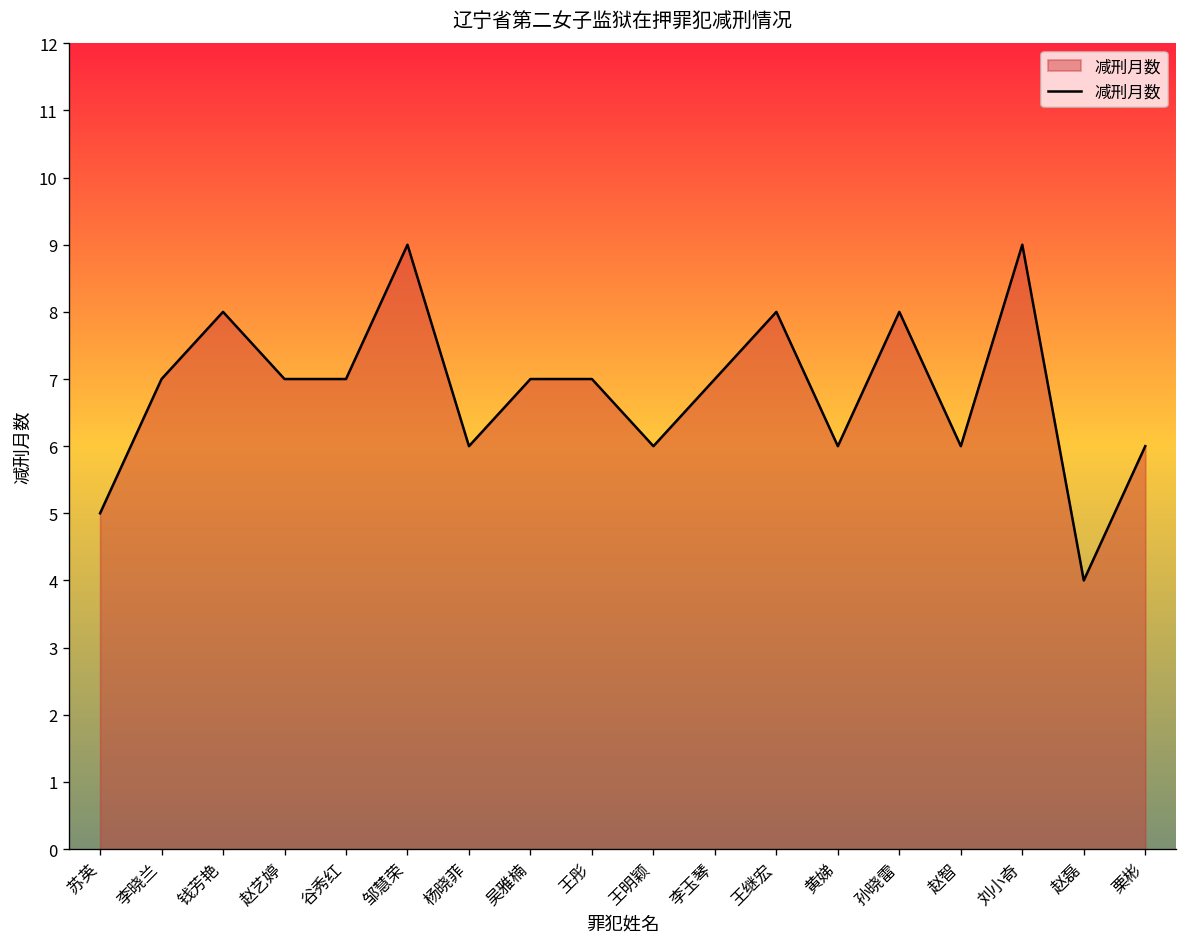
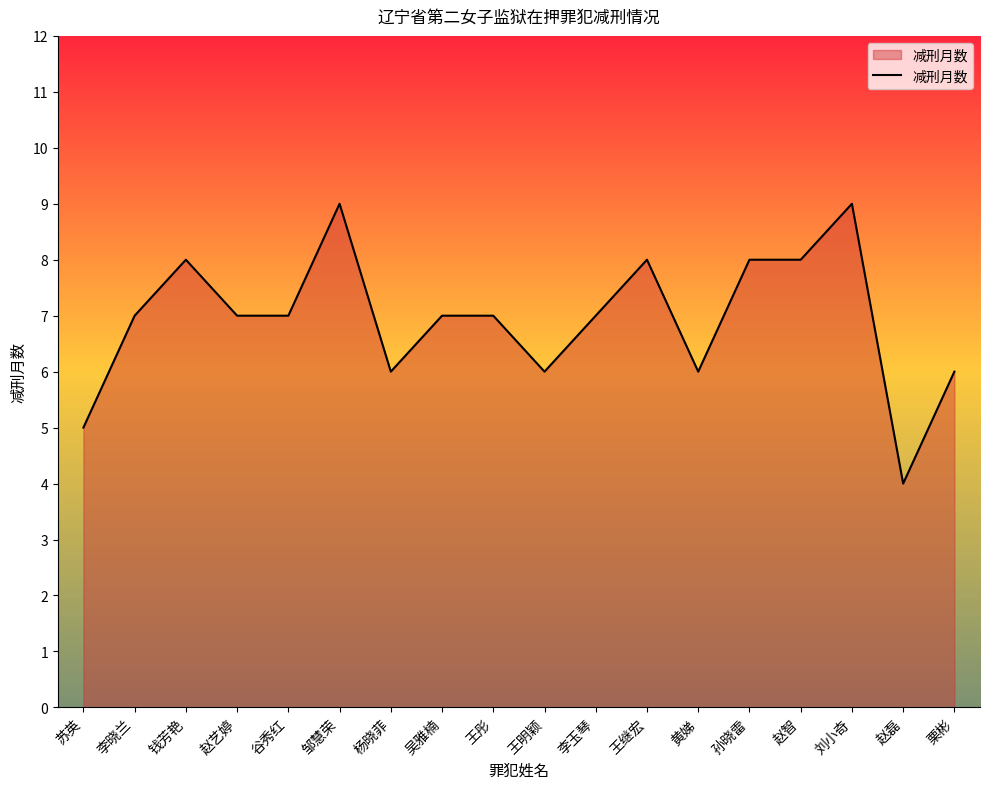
赵智: 6 -> 8
